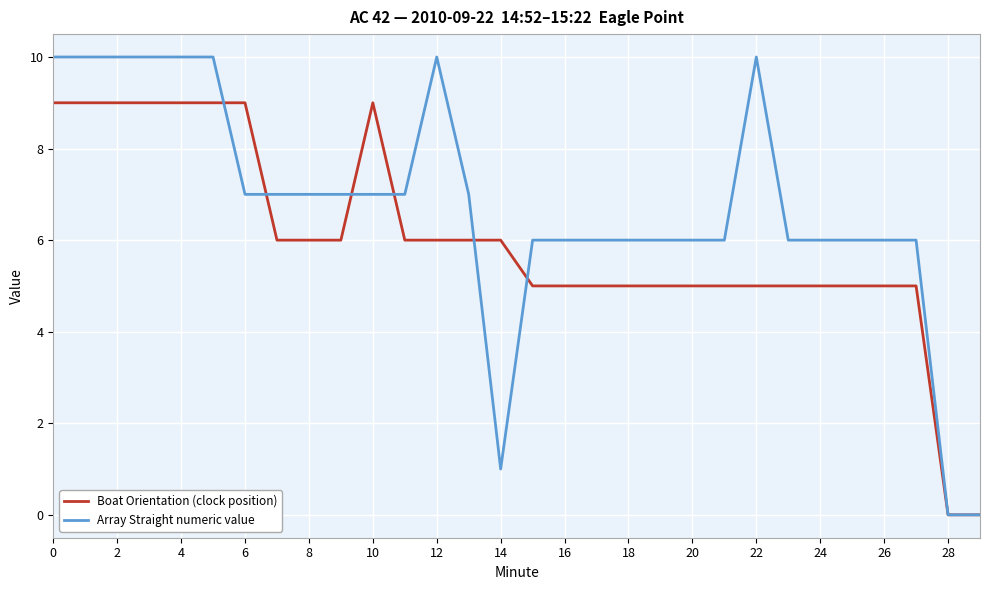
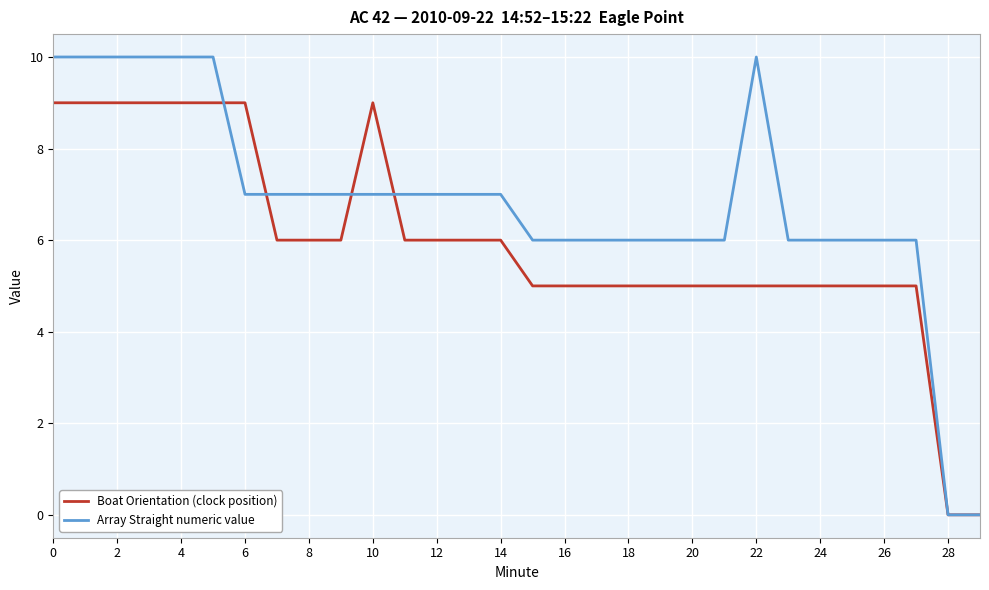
Array Straight numeric value, 12: 10 -> 7
Array Straight numeric value, 14: 1 -> 7
